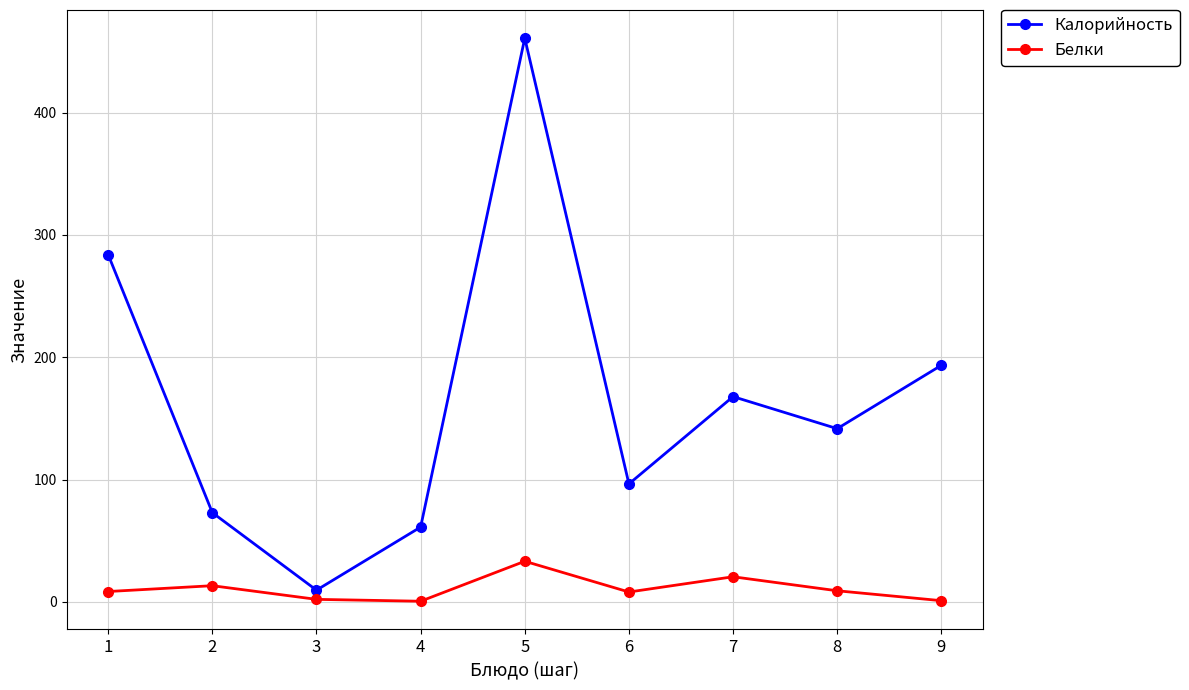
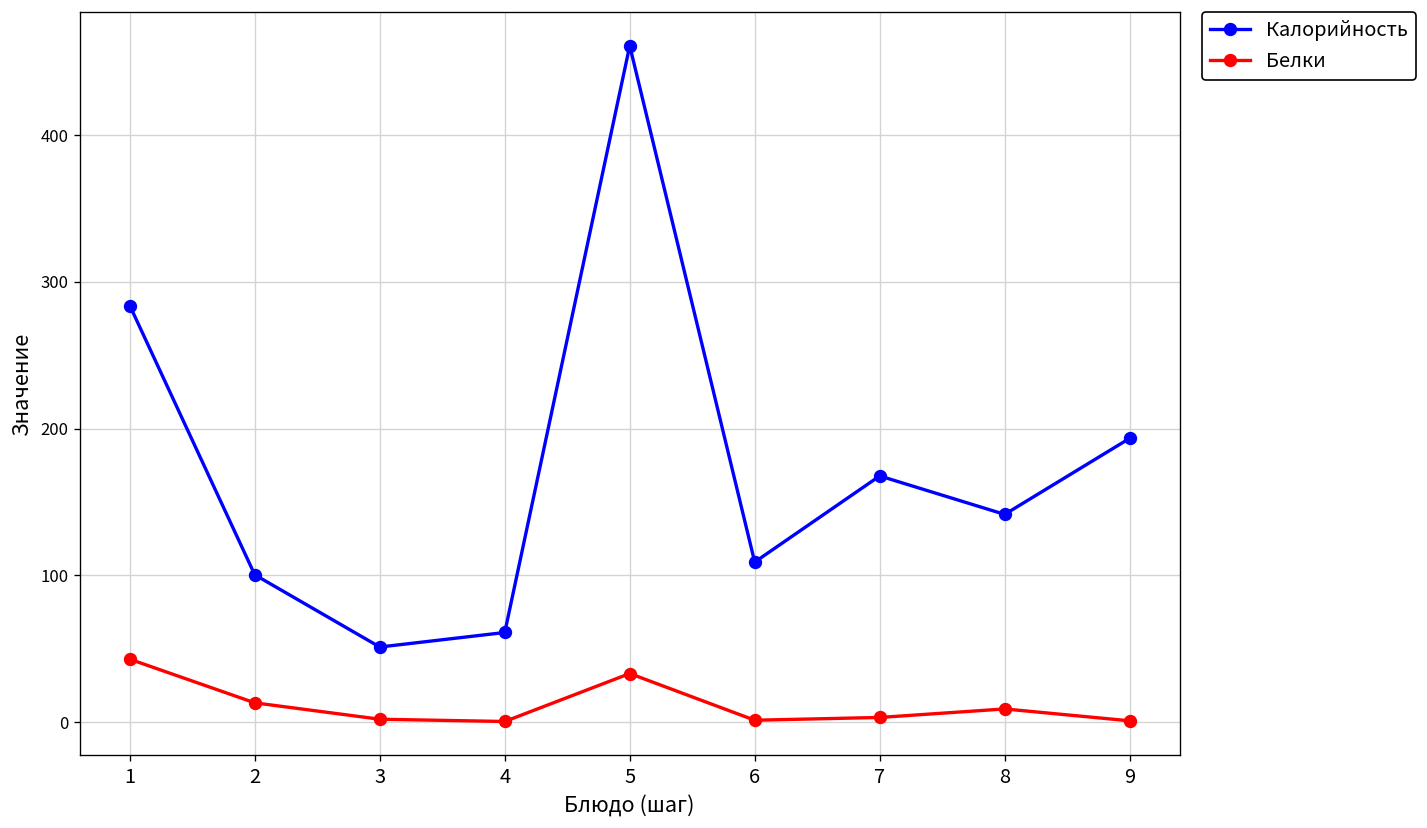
Белки, 1: 8 -> 43
Калорийность, 2: 73 -> 100
Калорийность, 3: 10 -> 51
Калорийность, 6: 96 -> 109
Белки, 6: 8 -> 1
Белки, 7: 20 -> 3
